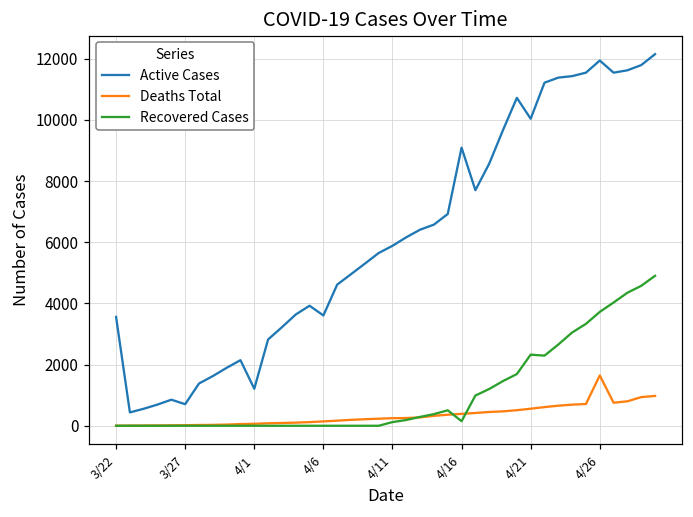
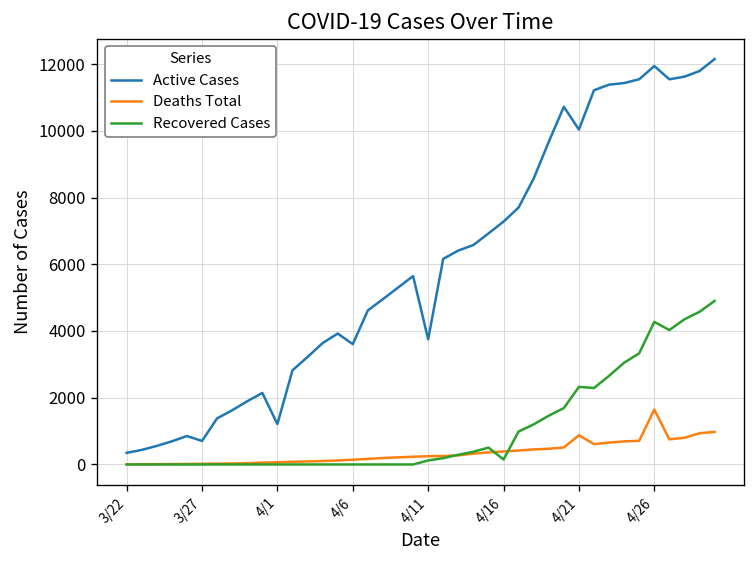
Active Cases, 3/22: 3600 -> 300
Active Cases, 4/11: 5900 -> 3800
Active Cases, 4/16: 9100 -> 7300
Deaths Total, 4/21: 600 -> 900
Recovered Cases, 4/26: 3700 -> 4300
